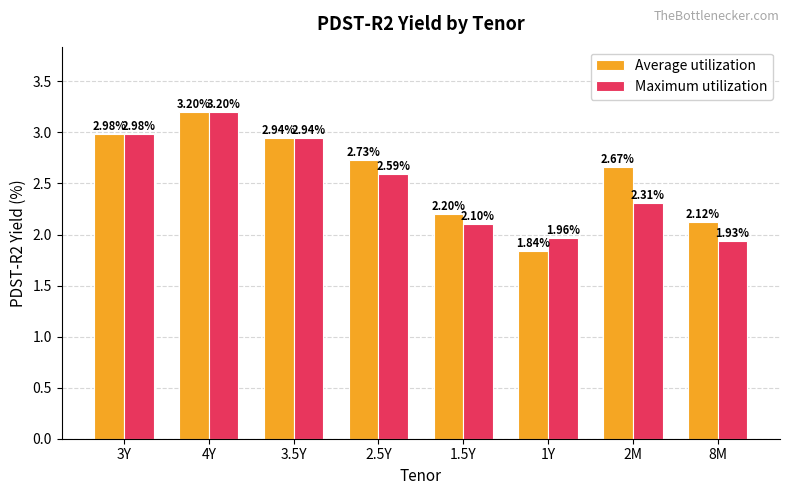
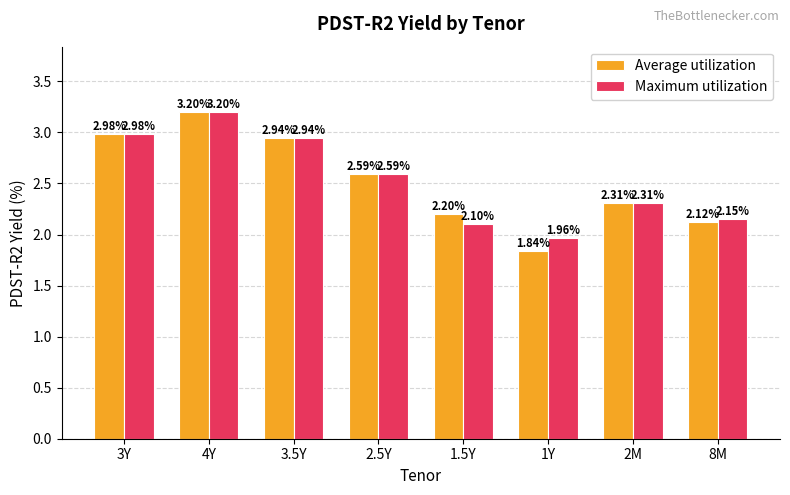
Average utilization, 2.5Y: 2.73% -> 2.59%
Average utilization, 2M: 2.67% -> 2.31%
Maximum utilization, 8M: 1.93% -> 2.15%
